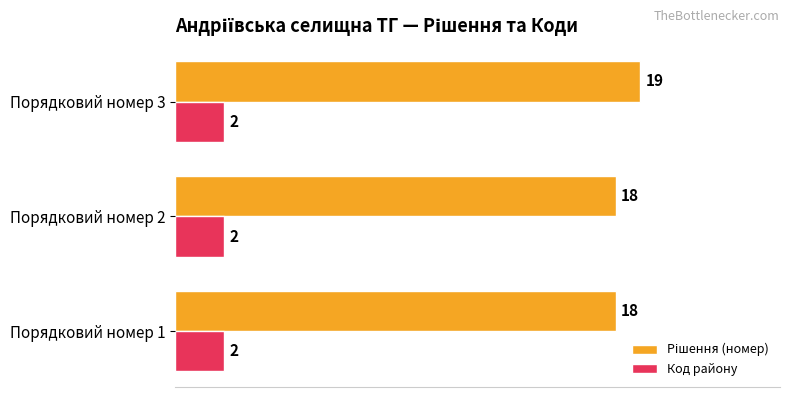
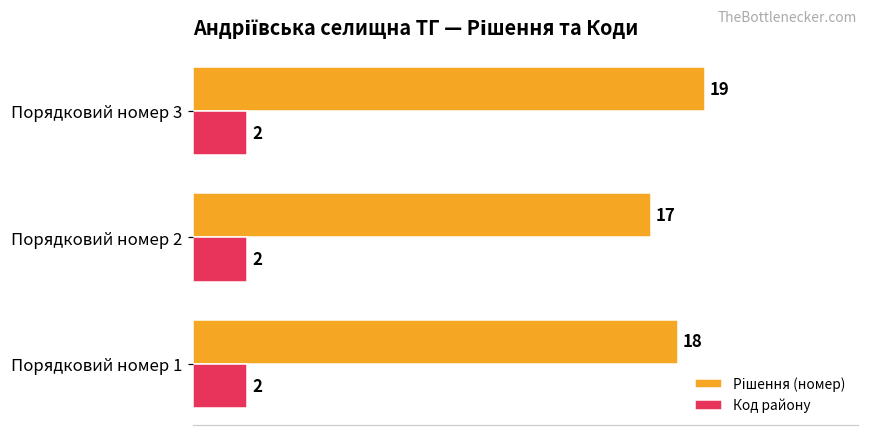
Рішення (номер), Порядковий номер 2: 18 -> 17
